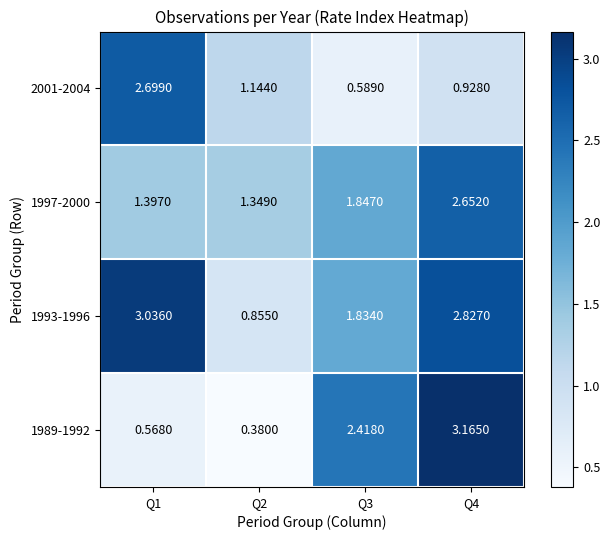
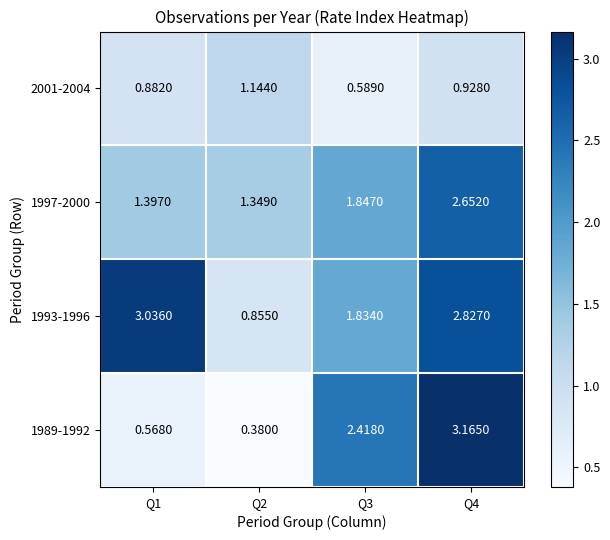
2001-2004, Q1: 2.6990 -> 0.8820
